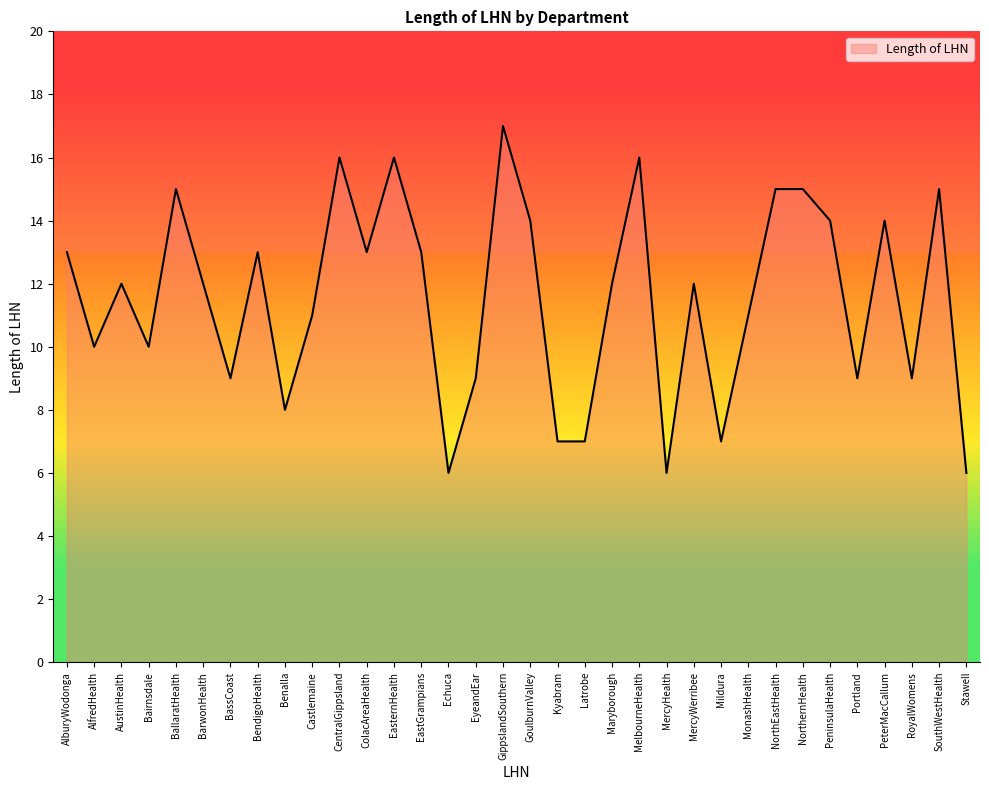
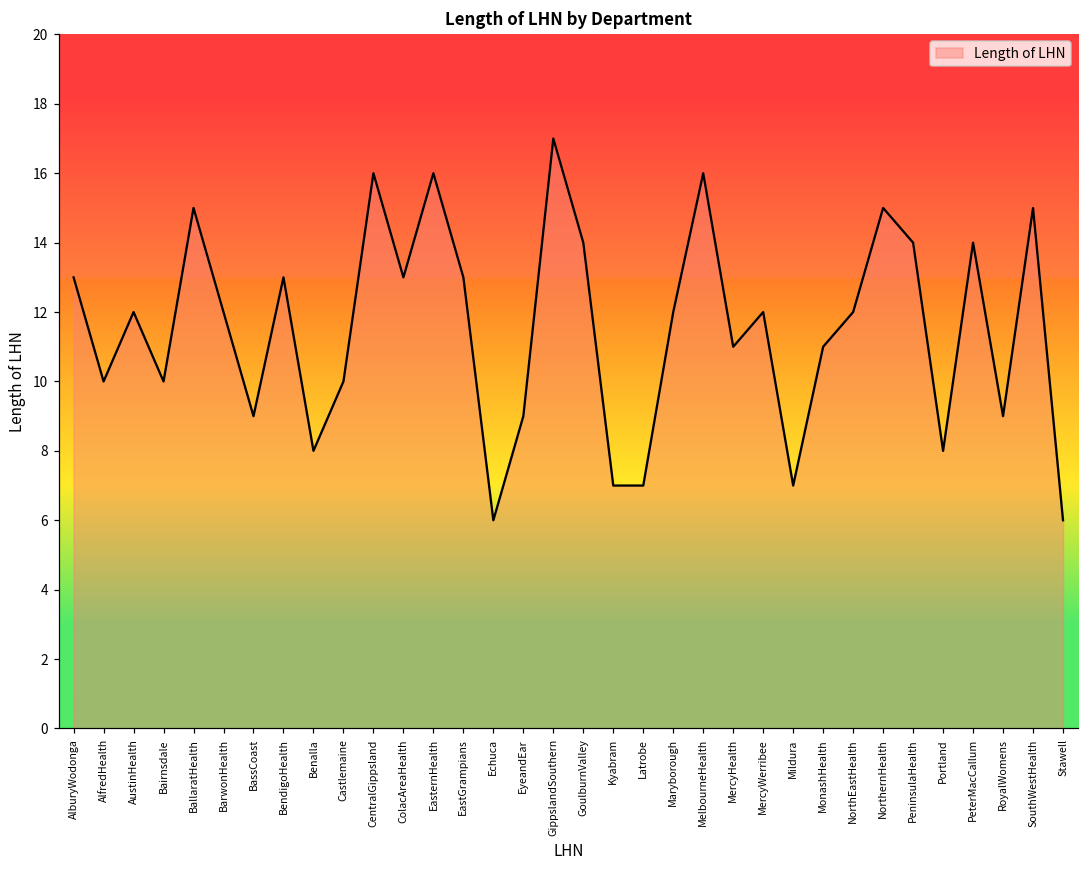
Castlemaine: 11 -> 10
MercyHealth: 6 -> 11
NorthEastHealth: 15 -> 12
Portland: 9 -> 8
